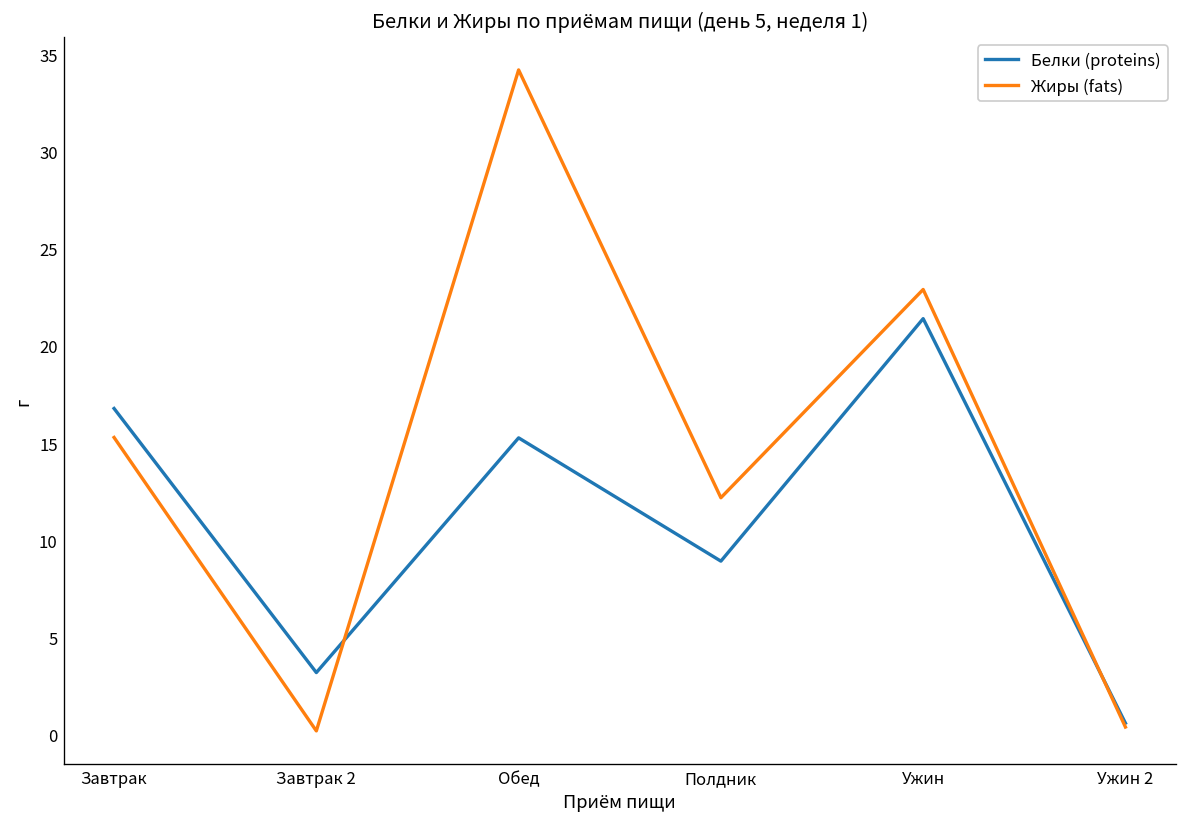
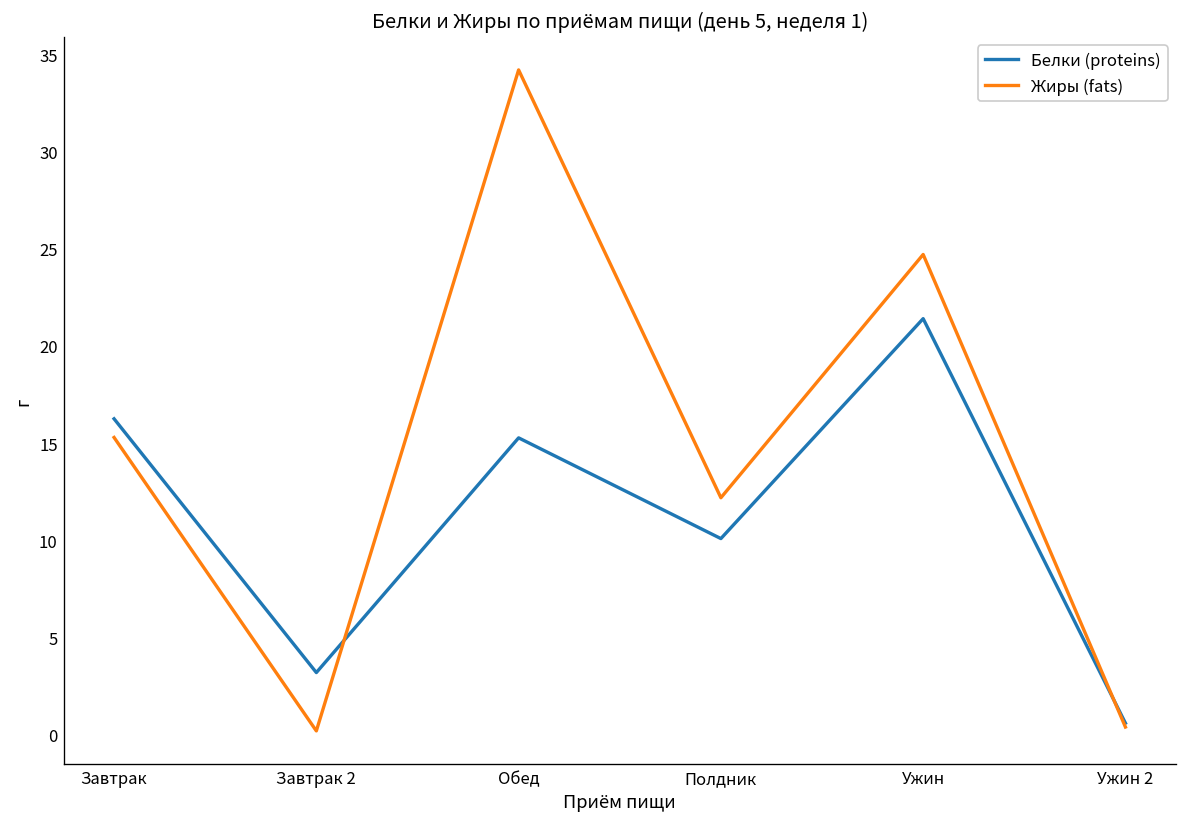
Белки (proteins), Завтрак: 16.8 -> 16.3
Белки (proteins), Полдник: 8.9 -> 10.1
Жиры (fats), Ужин: 22.9 -> 24.7
